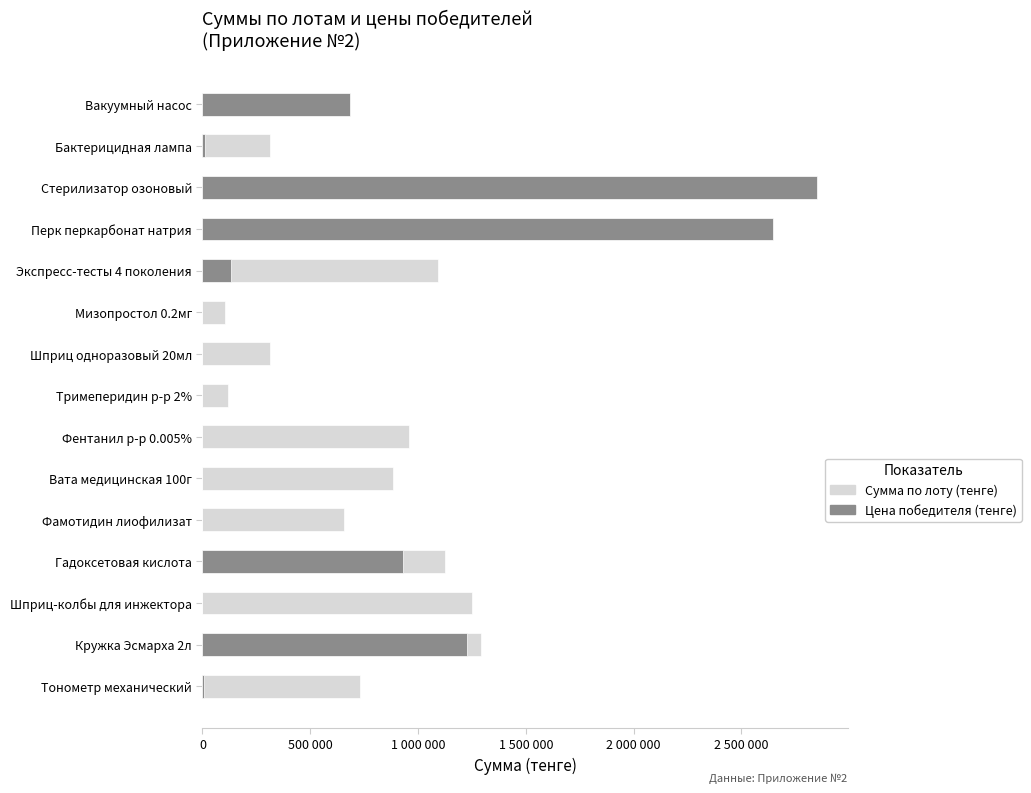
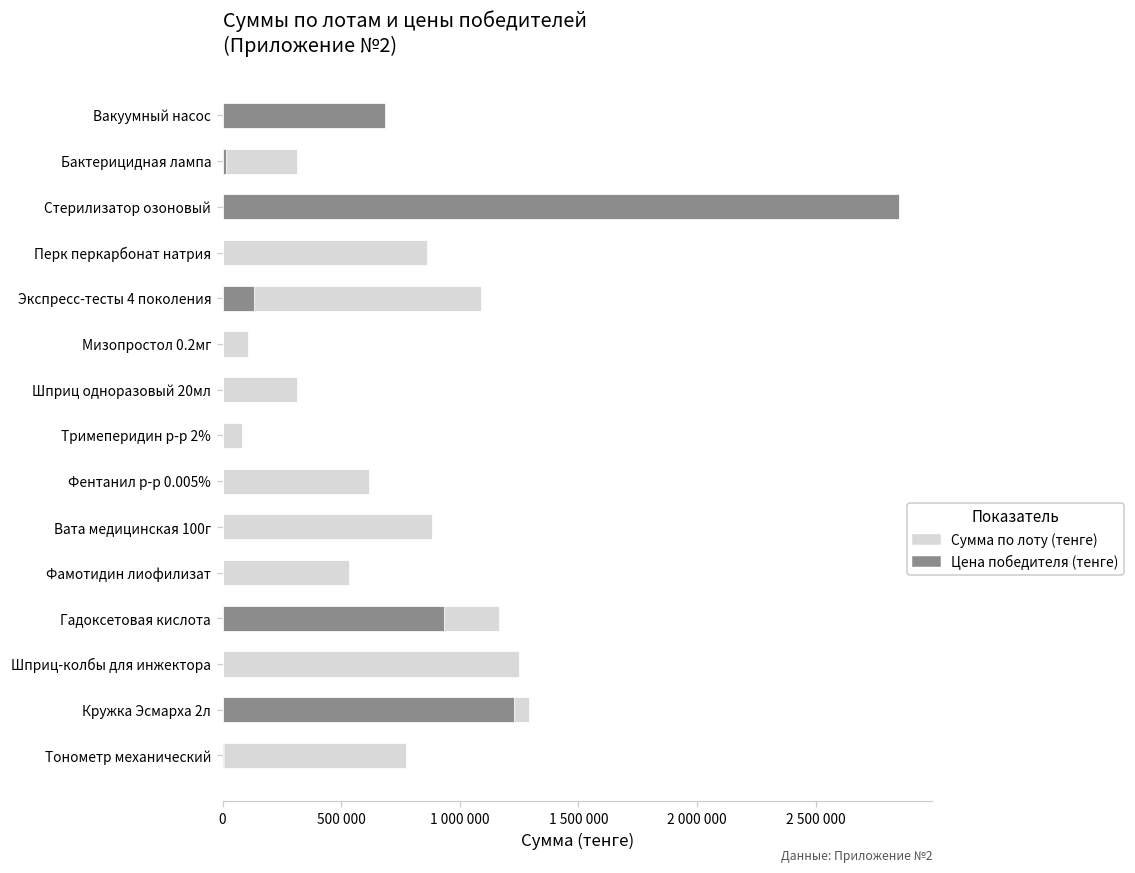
Цена победителя (тенге), Перк перкарбонат натрия: 2650000 -> 0
Сумма по лоту (тенге), Тримеперидин р-р 2%: 120000 -> 80000
Сумма по лоту (тенге), Фентанил р-р 0.005%: 960000 -> 620000
Сумма по лоту (тенге), Фамотидин лиофилизат: 660000 -> 530000
Сумма по лоту (тенге), Гадоксетовая кислота: 1120000 -> 1170000
Сумма по лоту (тенге), Тонометр механический: 730000 -> 770000
